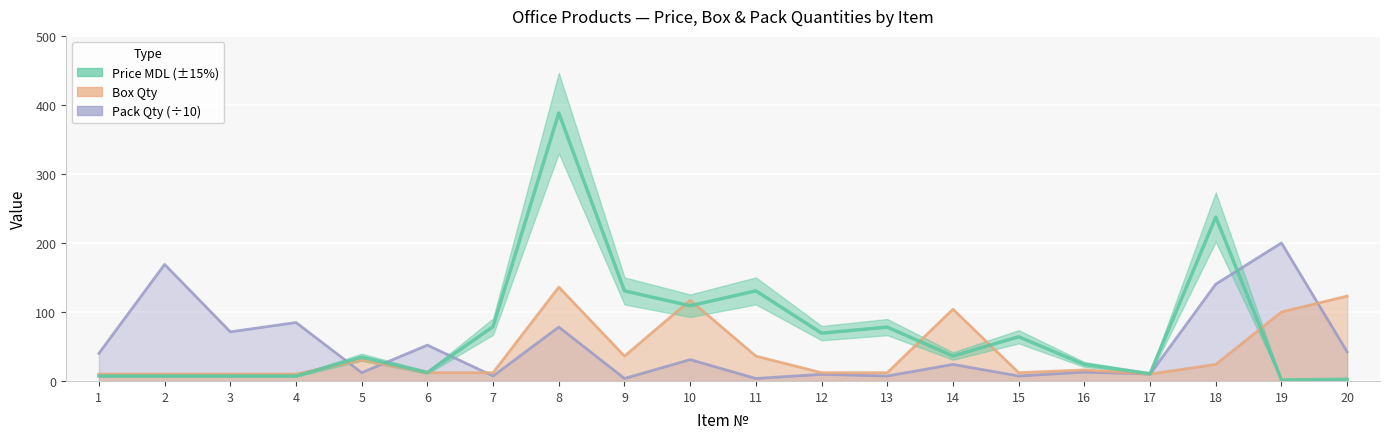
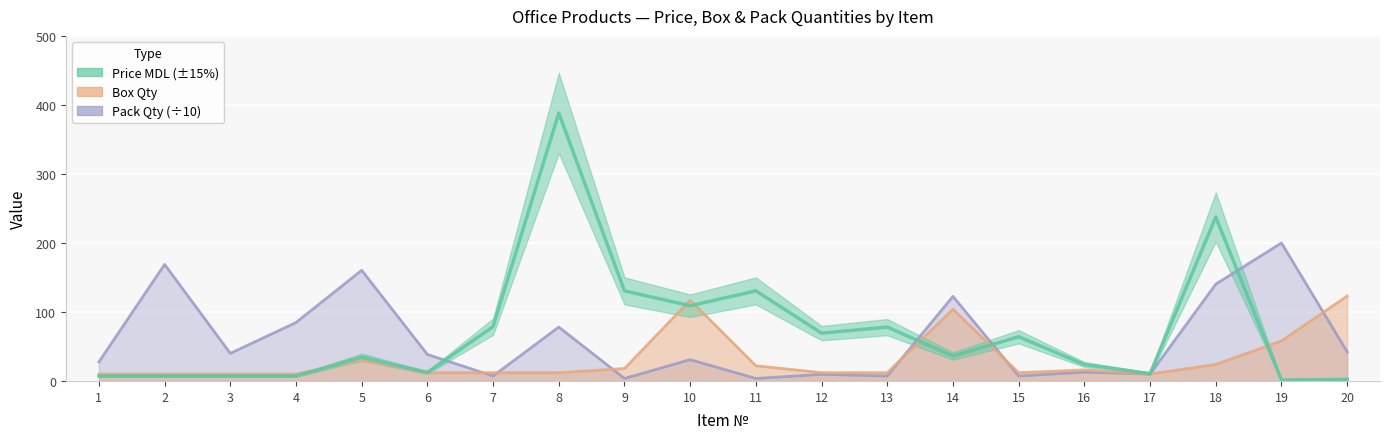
Pack Qty (÷10), 1: 40 -> 30
Pack Qty (÷10), 3: 70 -> 40
Pack Qty (÷10), 5: 10 -> 160
Pack Qty (÷10), 6: 50 -> 40
Box Qty, 8: 140 -> 10
Box Qty, 9: 40 -> 20
Box Qty, 11: 40 -> 20
Pack Qty (÷10), 14: 20 -> 120
Box Qty, 19: 100 -> 60
